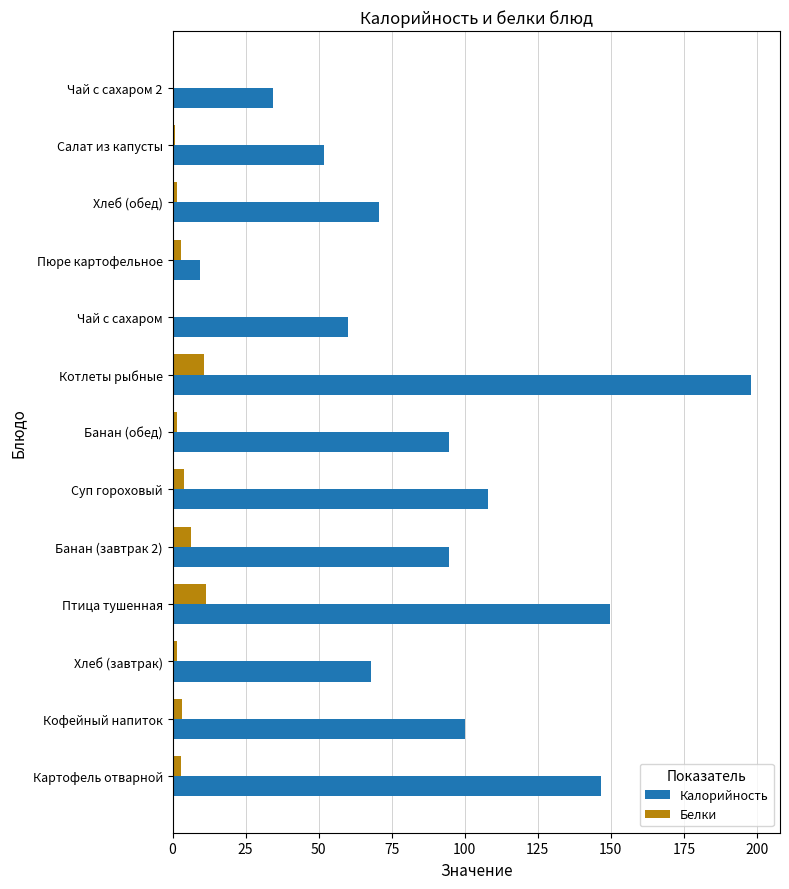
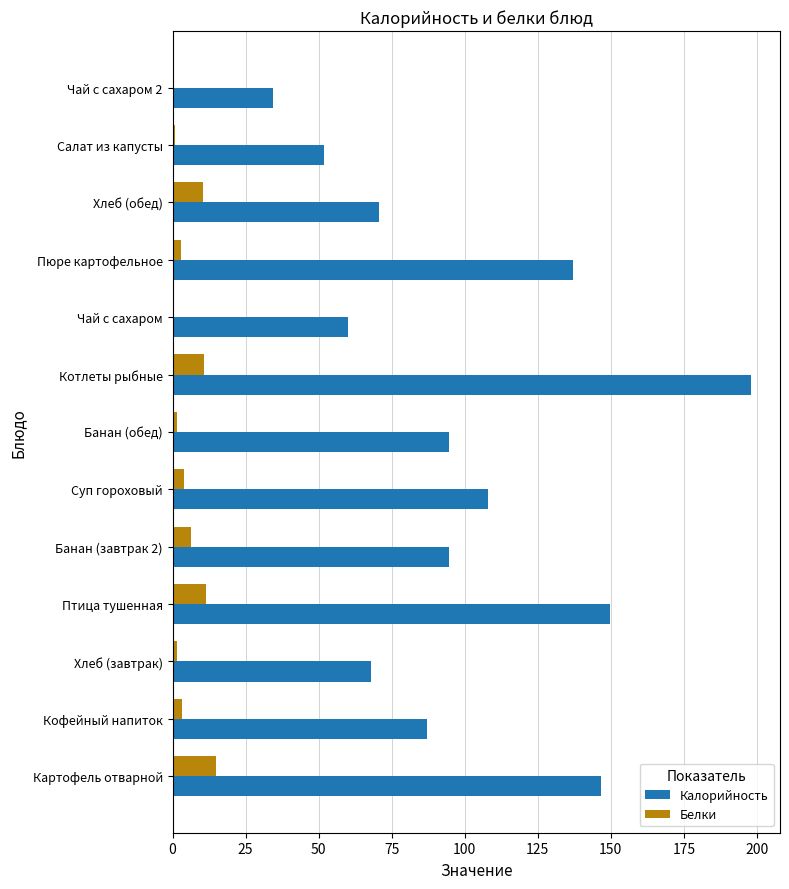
Белки, Хлеб (обед): 2 -> 10
Калорийность, Пюре картофельное: 9 -> 137
Калорийность, Кофейный напиток: 100 -> 87
Белки, Картофель отварной: 3 -> 15
